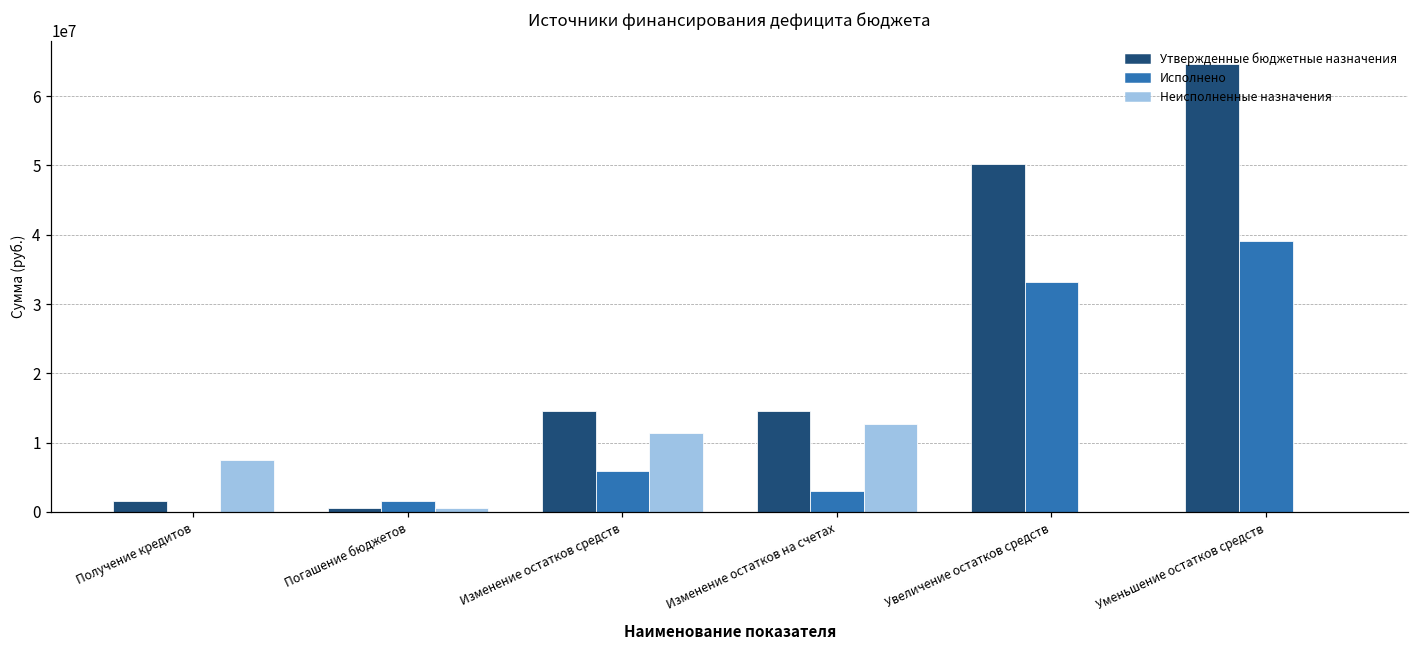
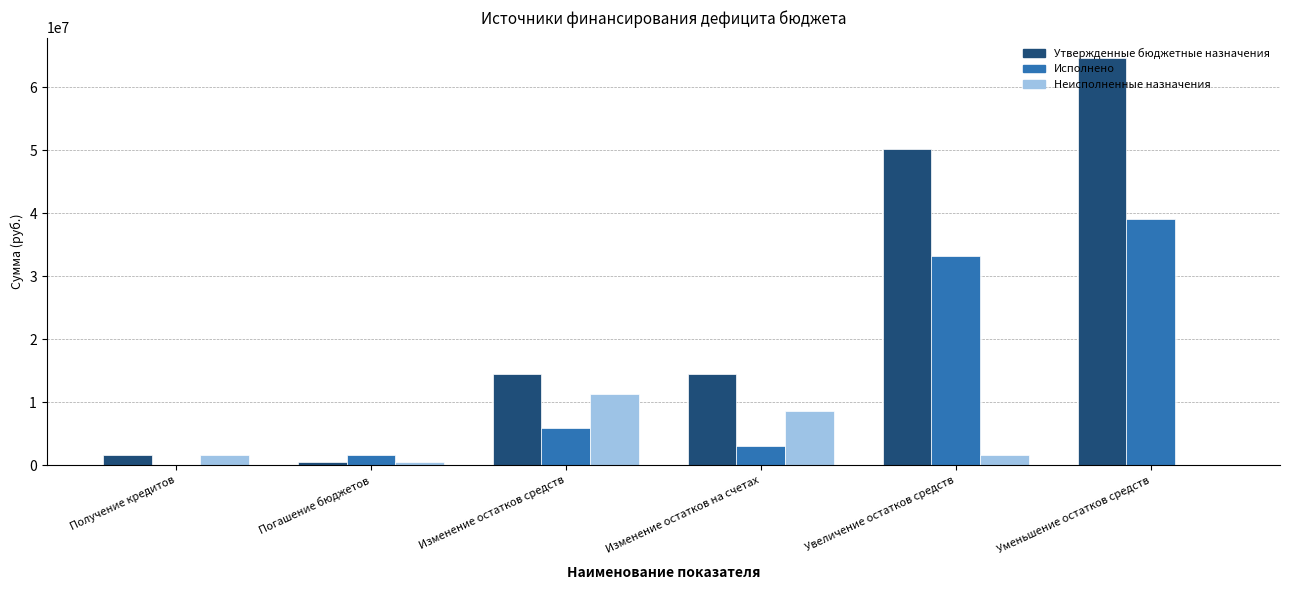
Неисполненные назначения, Получение кредитов: 8000000 -> 2000000
Неисполненные назначения, Изменение остатков на счетах: 13000000 -> 9000000
Неисполненные назначения, Увеличение остатков средств: 0 -> 2000000
